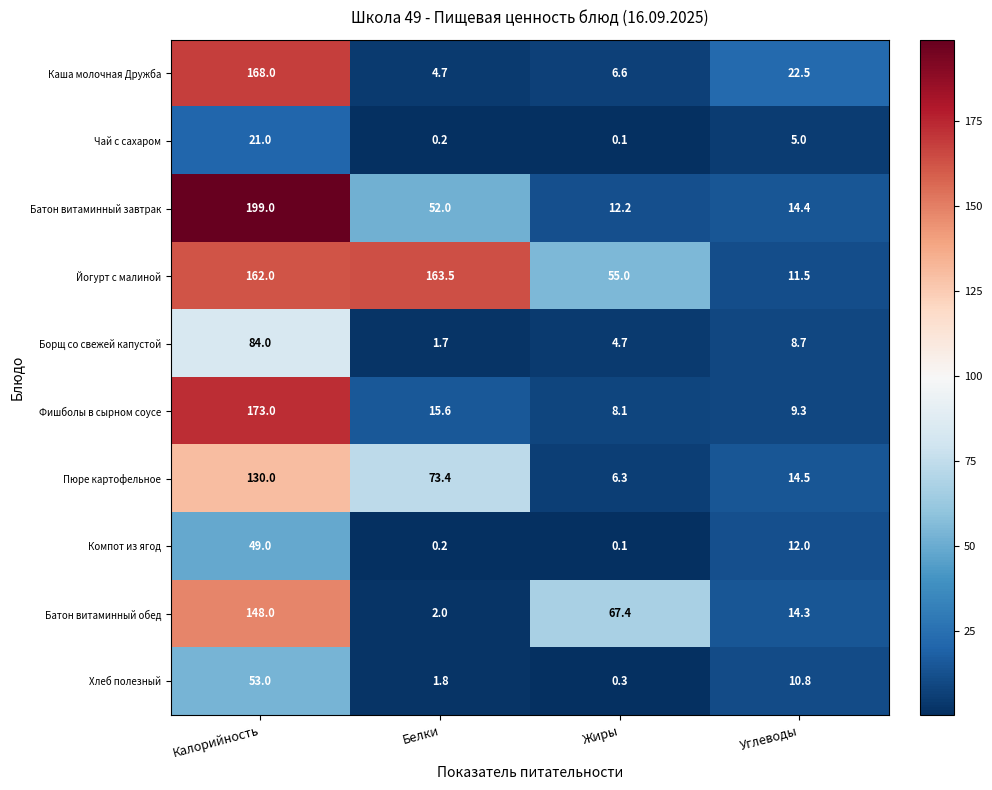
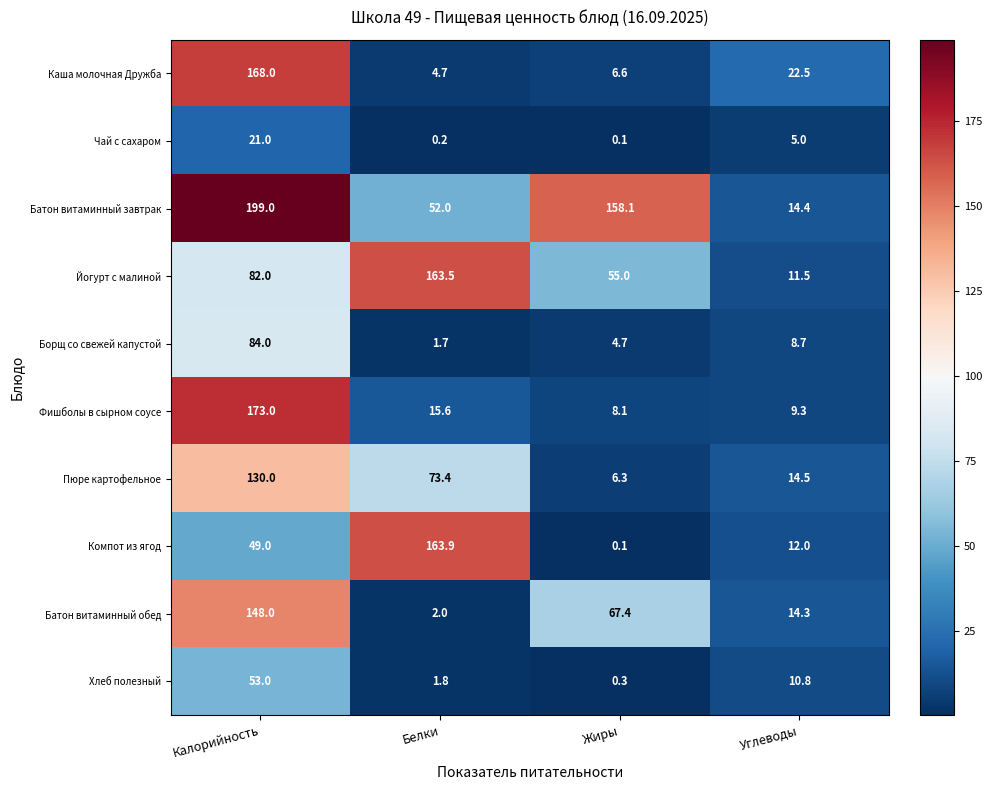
Батон витаминный завтрак, Жиры: 12.2 -> 158.1
Йогурт с малиной, Калорийность: 162.0 -> 82.0
Компот из ягод, Белки: 0.2 -> 163.9
